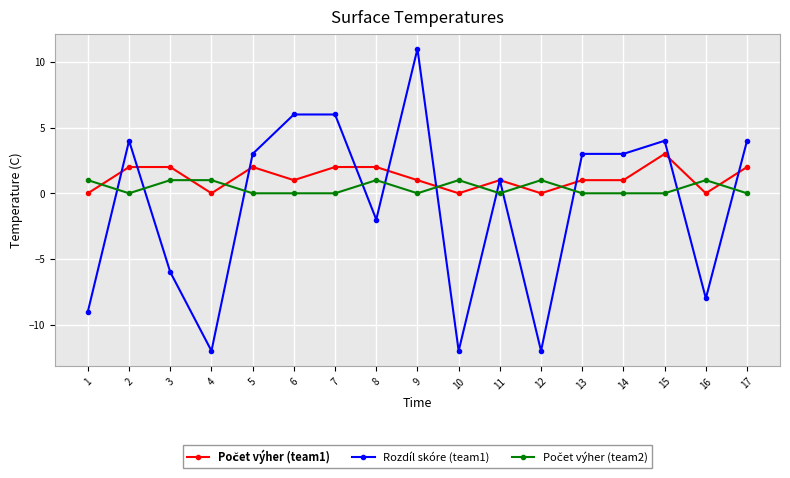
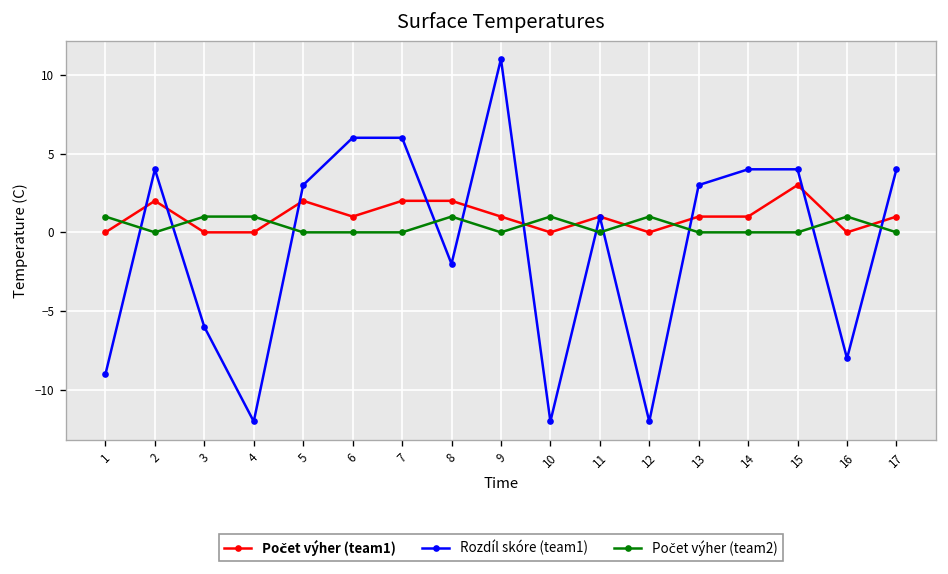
Počet výher (team1), 3: 2 -> 0
Rozdíl skóre (team1), 14: 3 -> 4
Počet výher (team1), 17: 2 -> 1
